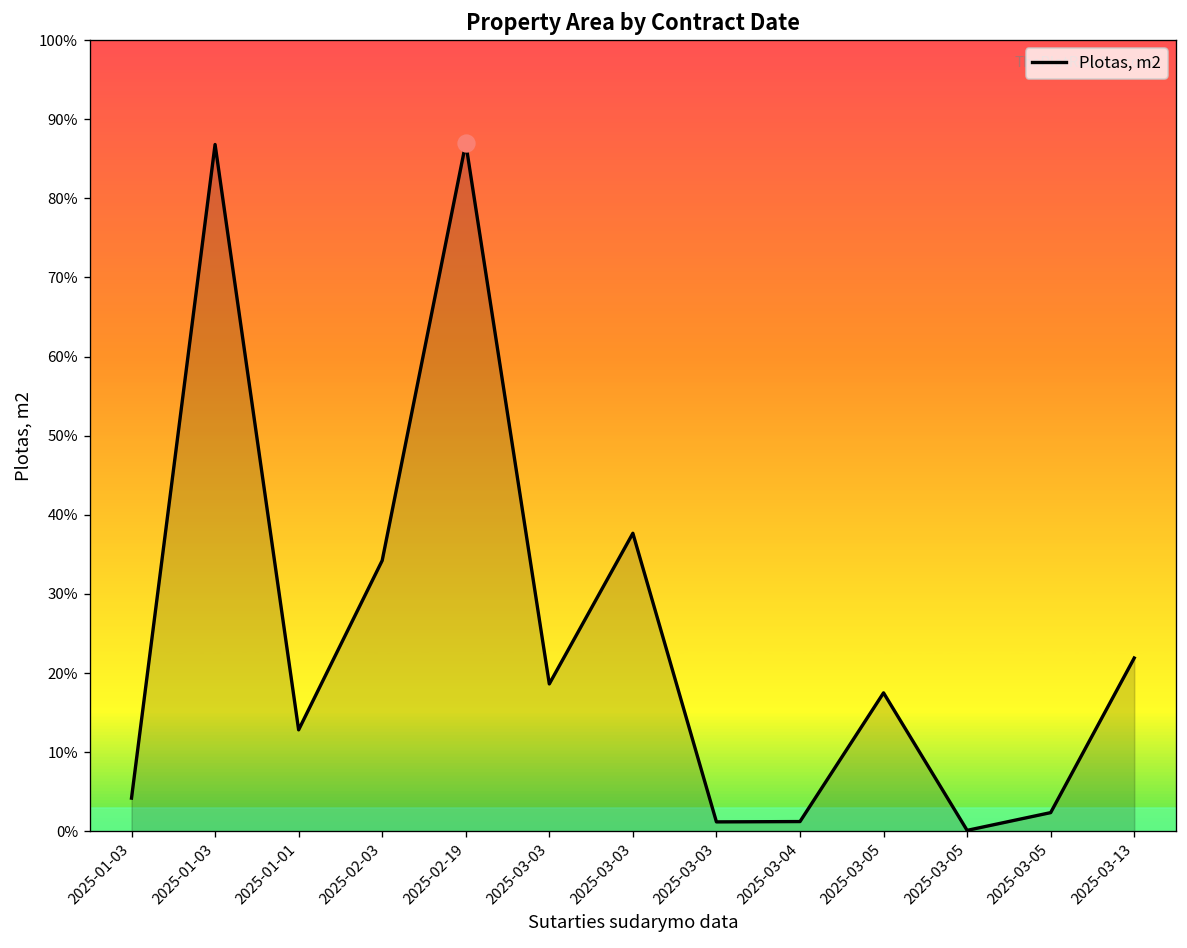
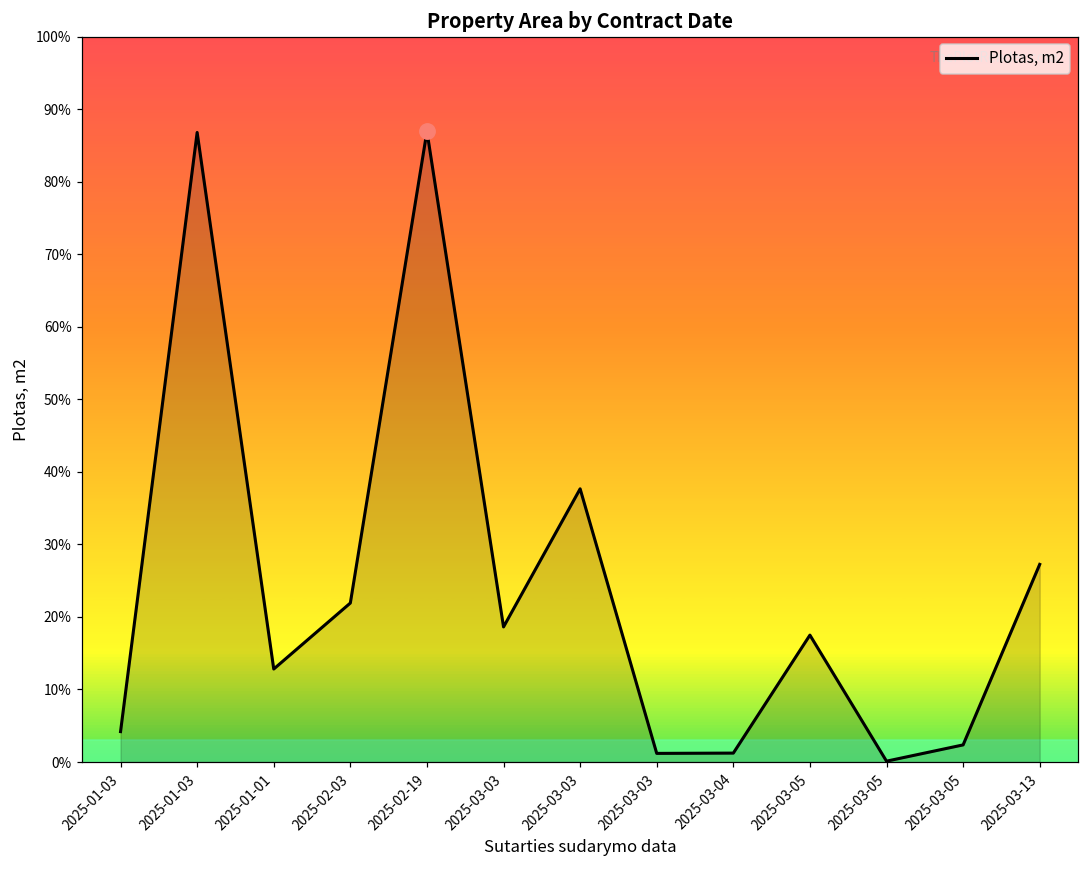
Plotas, m2, 2025-02-03: 34% -> 22%
Plotas, m2, 2025-03-13: 22% -> 27%
